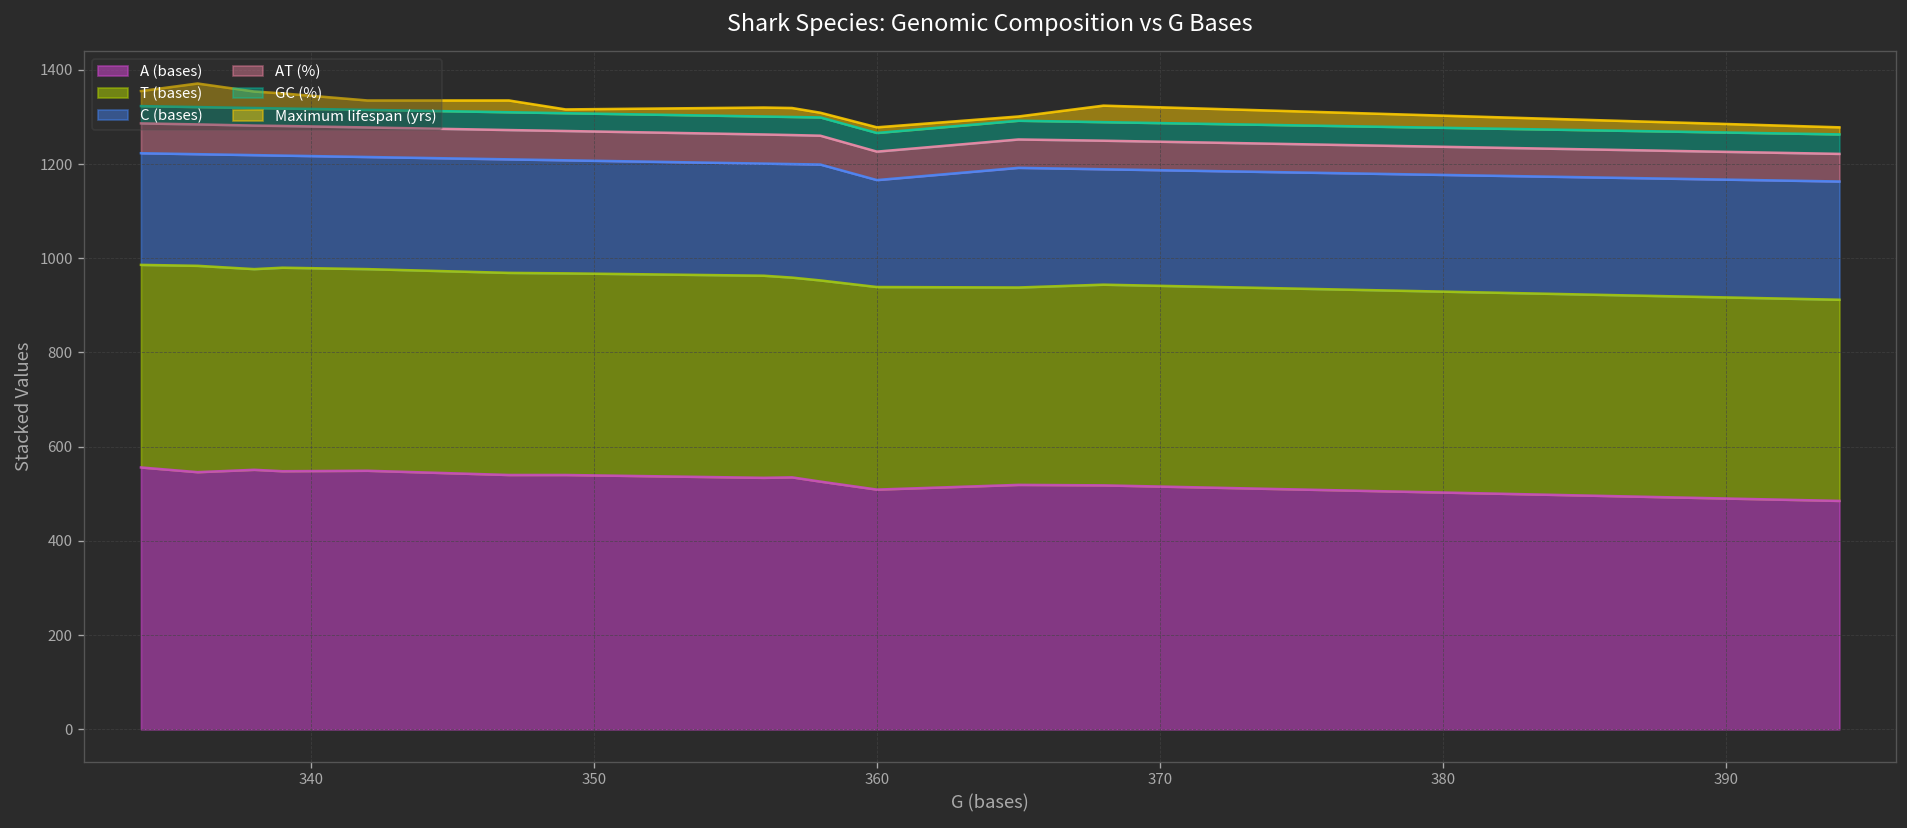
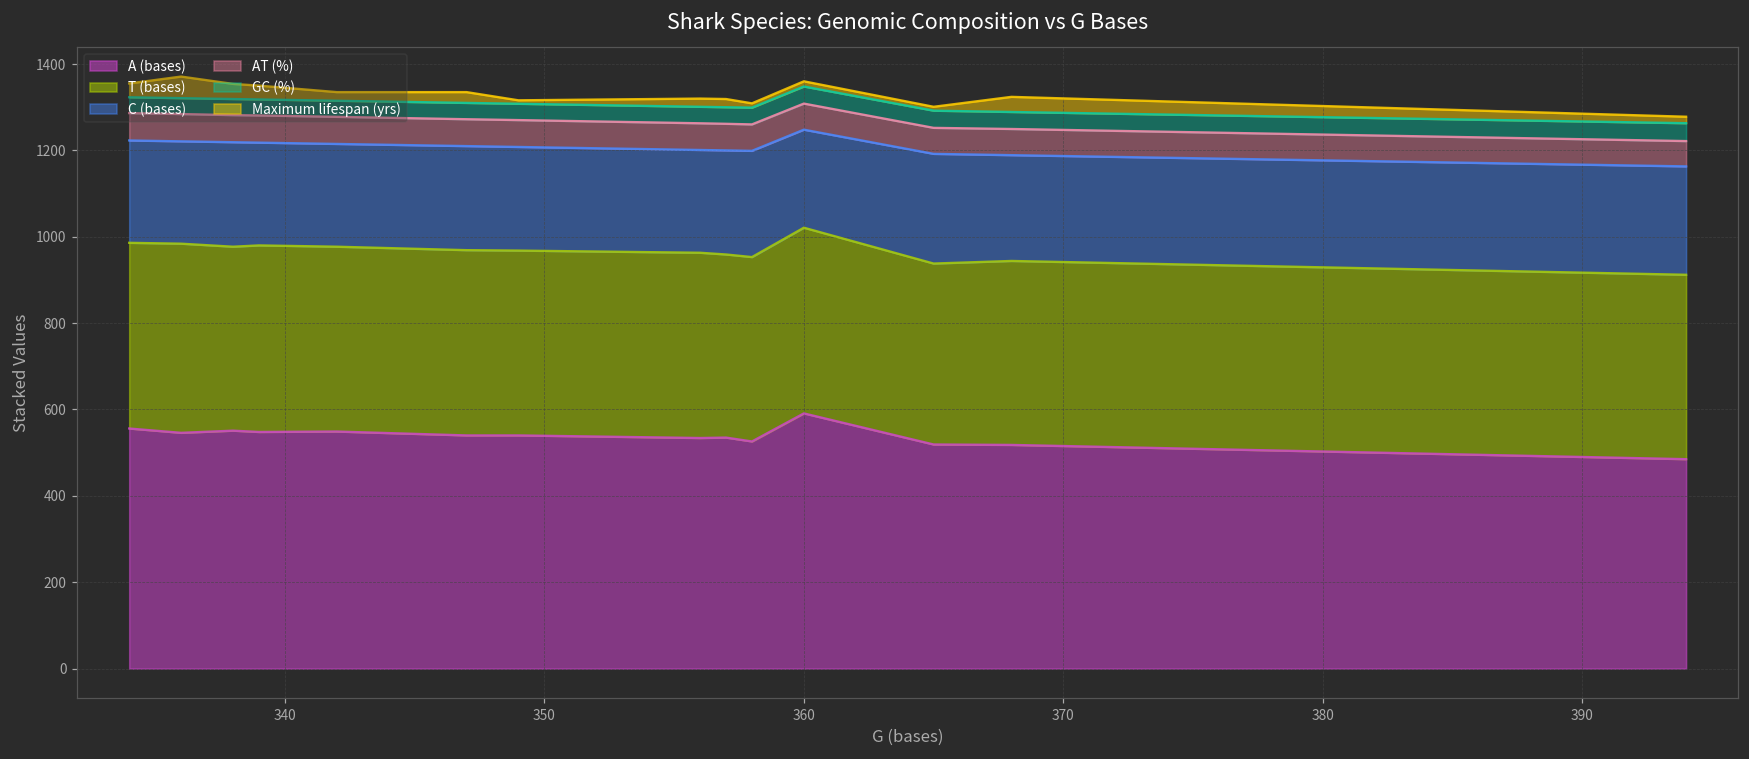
A (bases), 360: 510 -> 590
